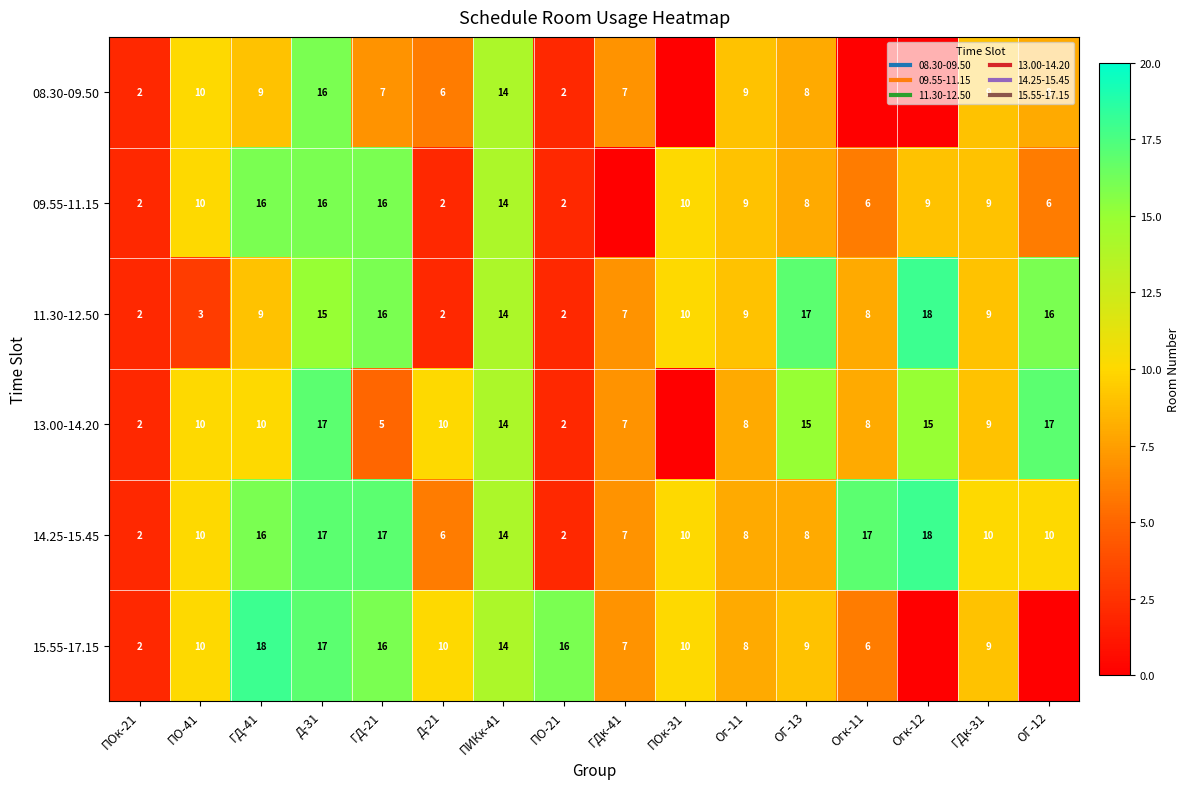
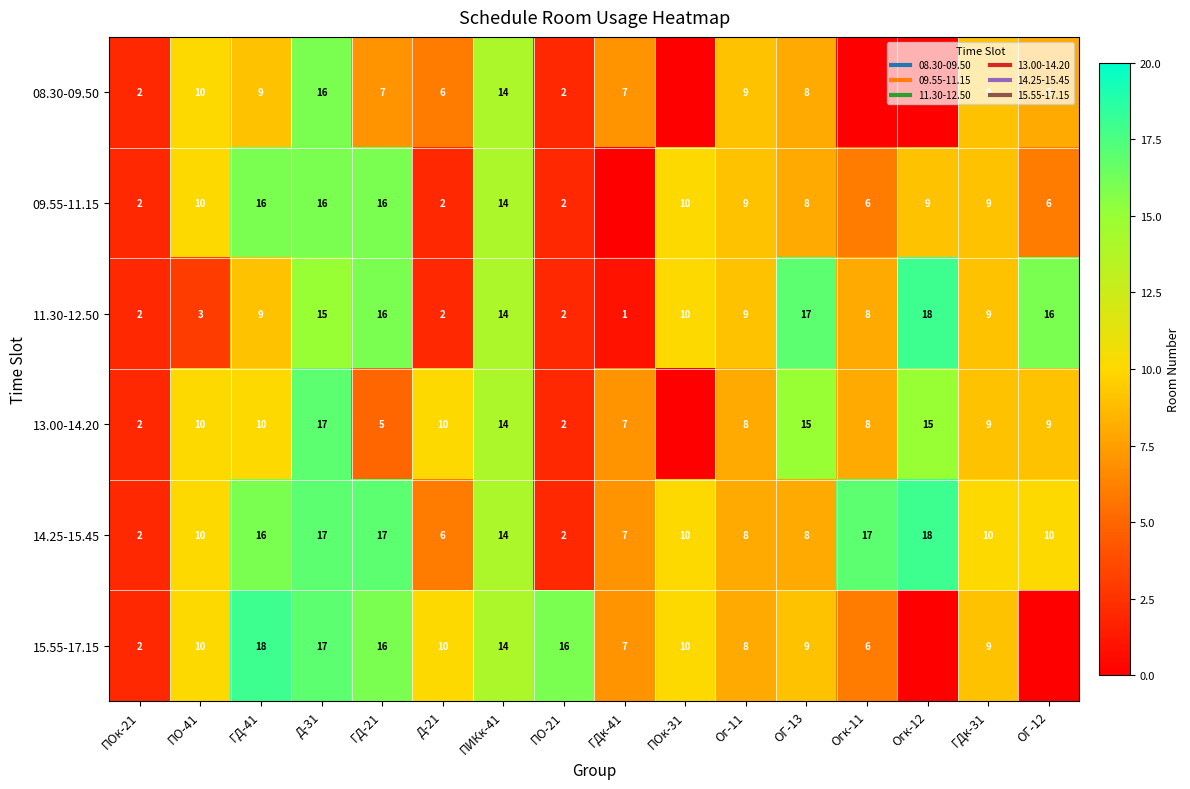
11.30-12.50, ГДк-41: 7 -> 1
13.00-14.20, ОГ-12: 17 -> 9
